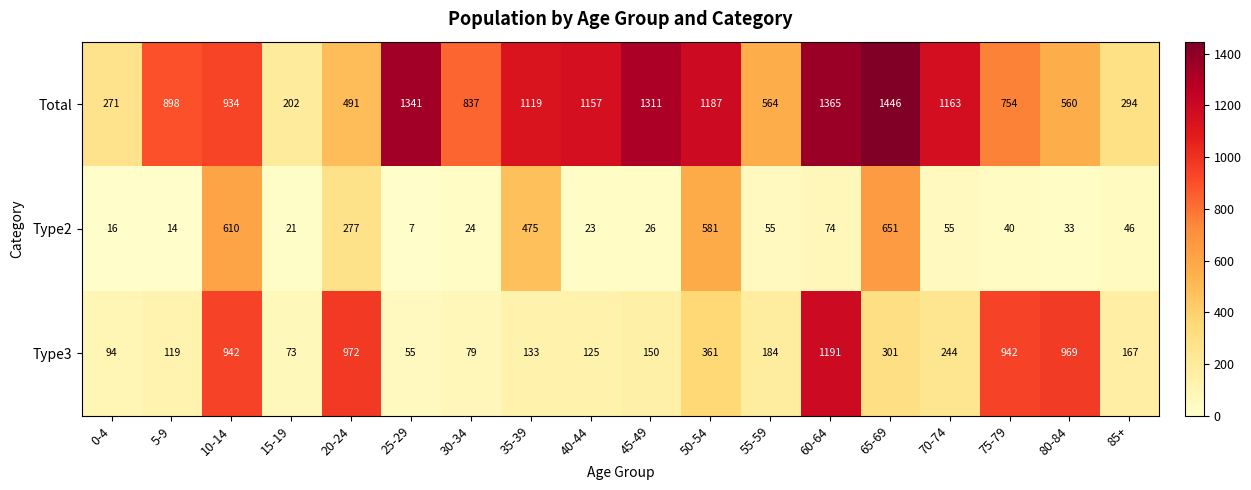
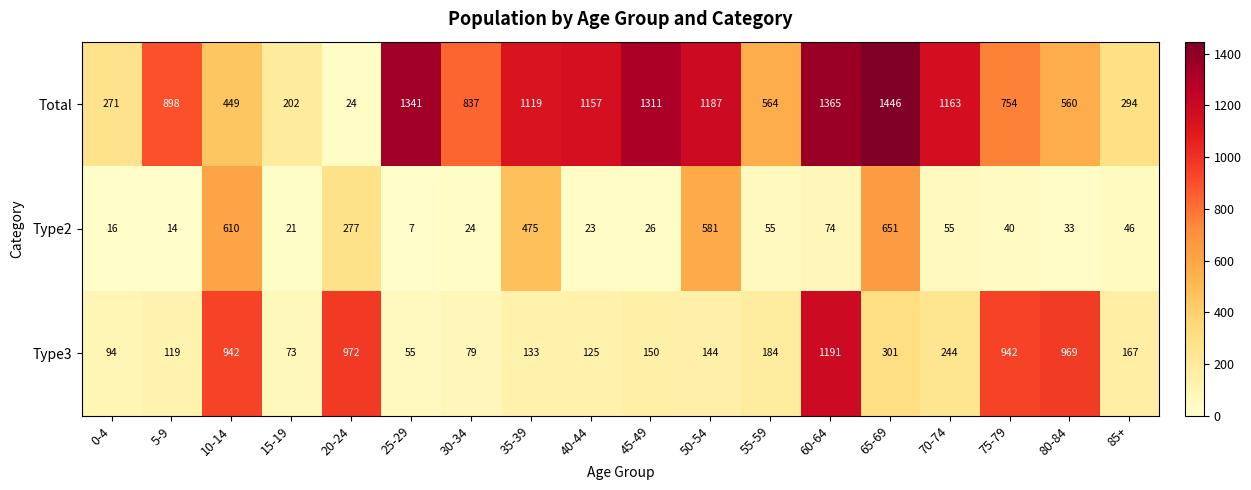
Total, 10-14: 934 -> 449
Total, 20-24: 491 -> 24
Type3, 50-54: 361 -> 144
